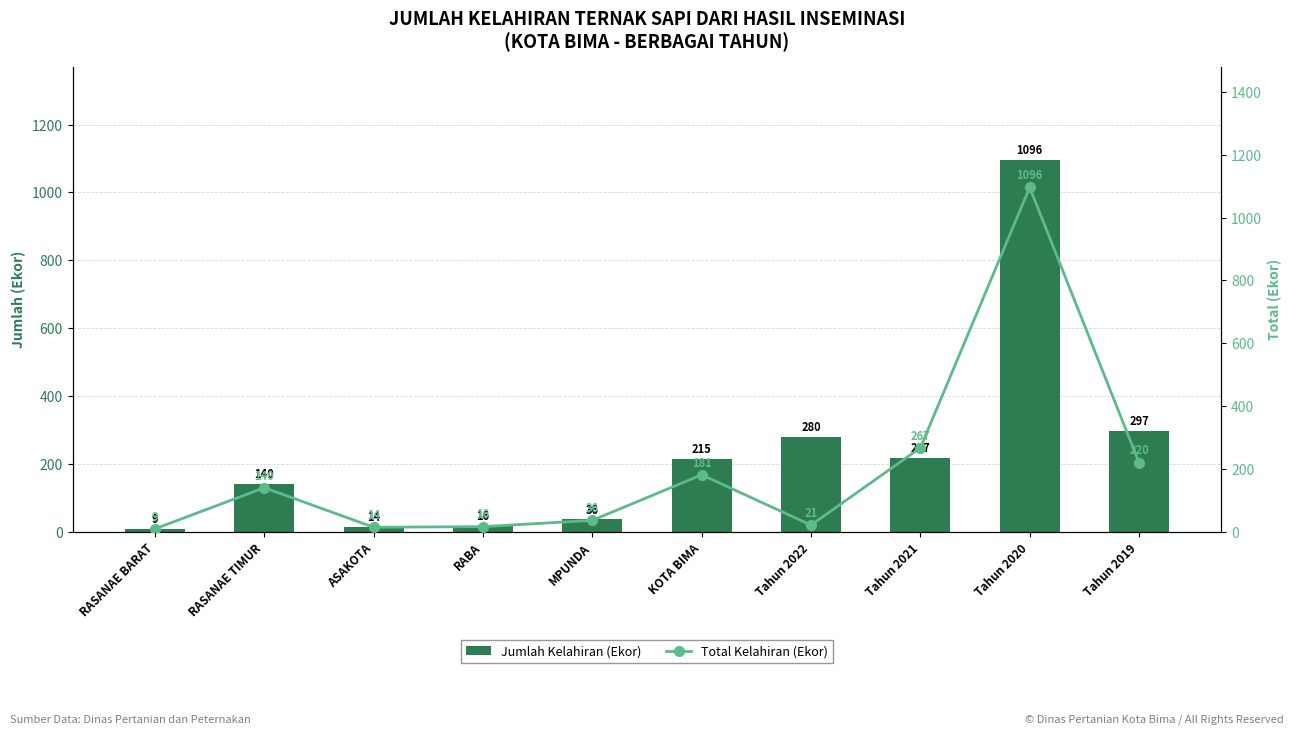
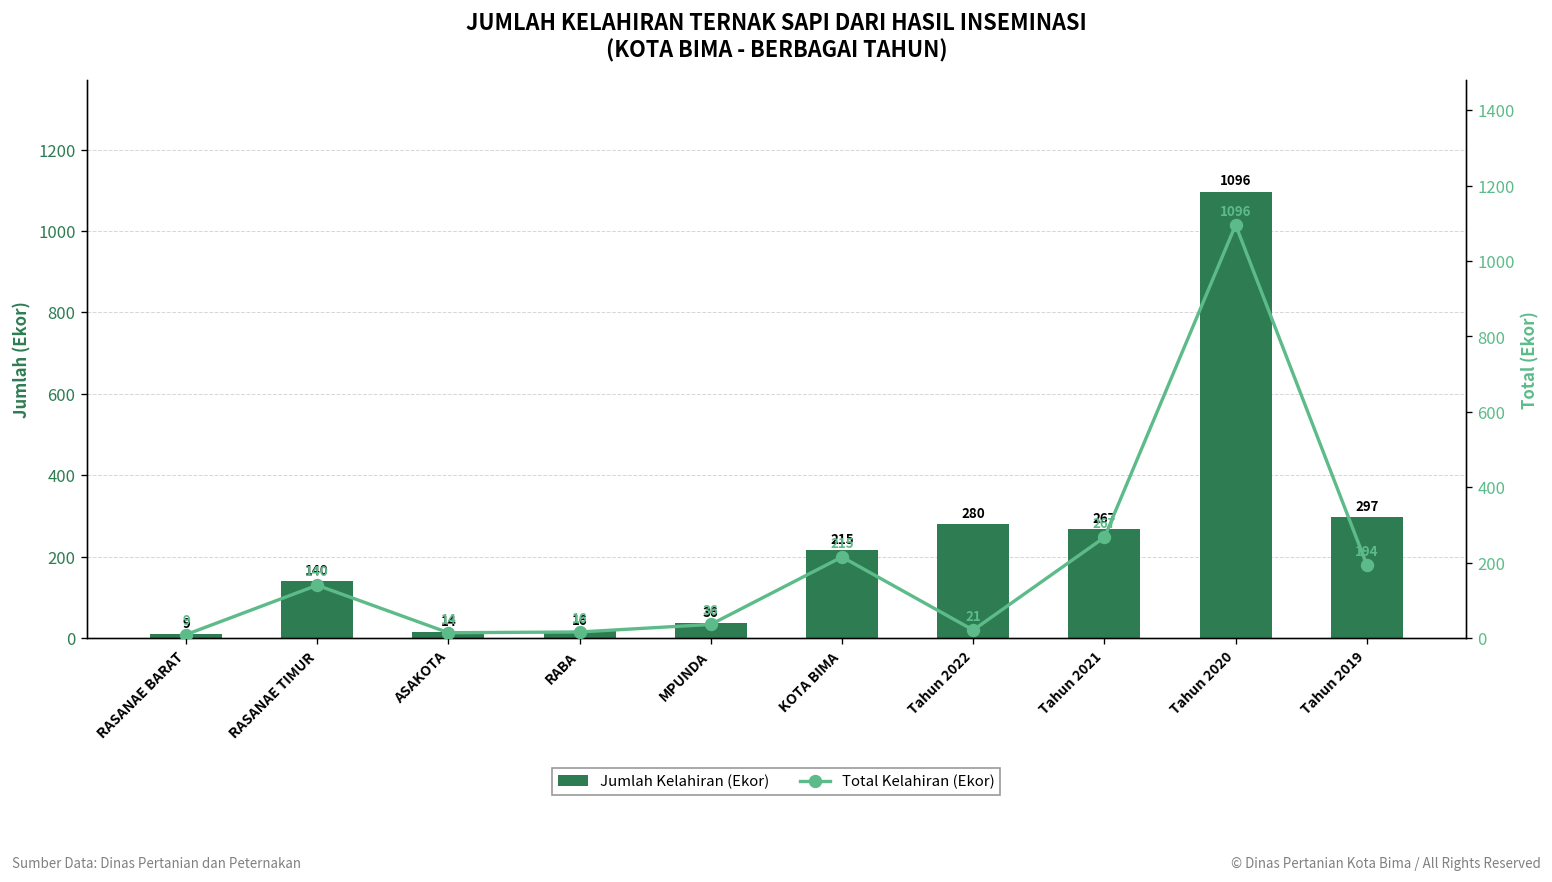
Jumlah Kelahiran (Ekor), Tahun 2021: 217 -> 267
Total Kelahiran (Ekor), KOTA BIMA: 181 -> 215
Total Kelahiran (Ekor), Tahun 2019: 220 -> 194
